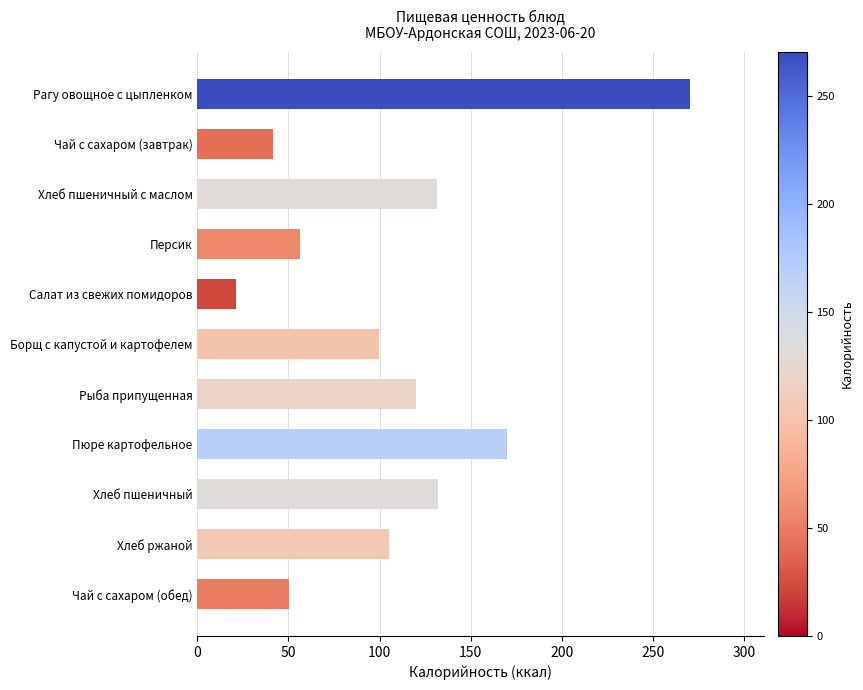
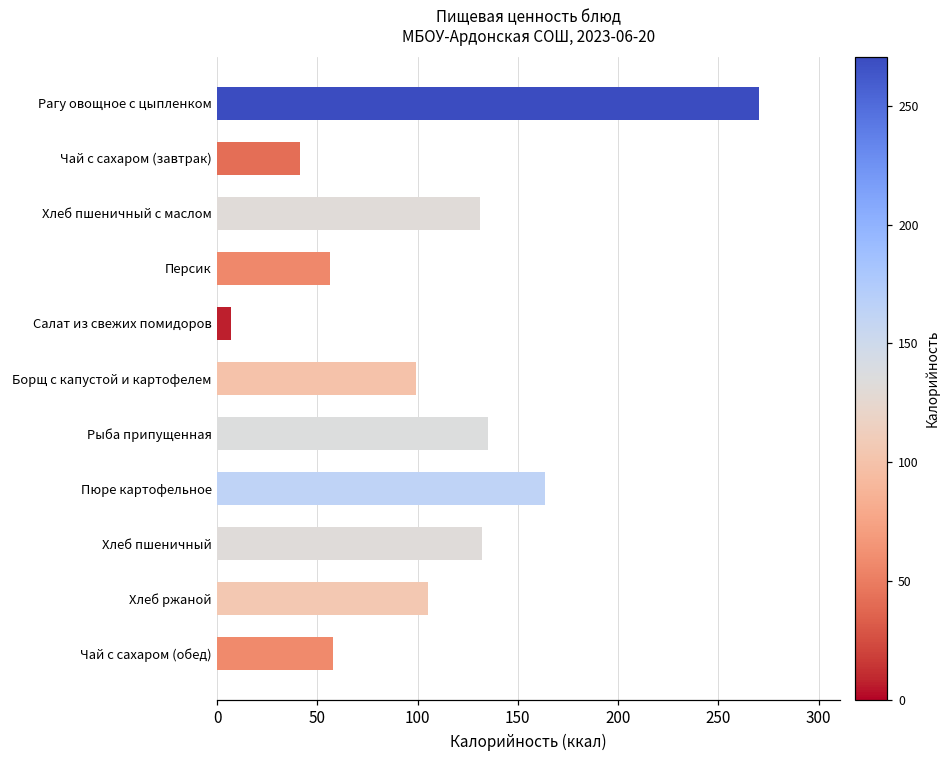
Салат из свежих помидоров: 21 -> 7
Рыба припущенная: 120 -> 135
Пюре картофельное: 170 -> 164
Чай с сахаром (обед): 51 -> 58
